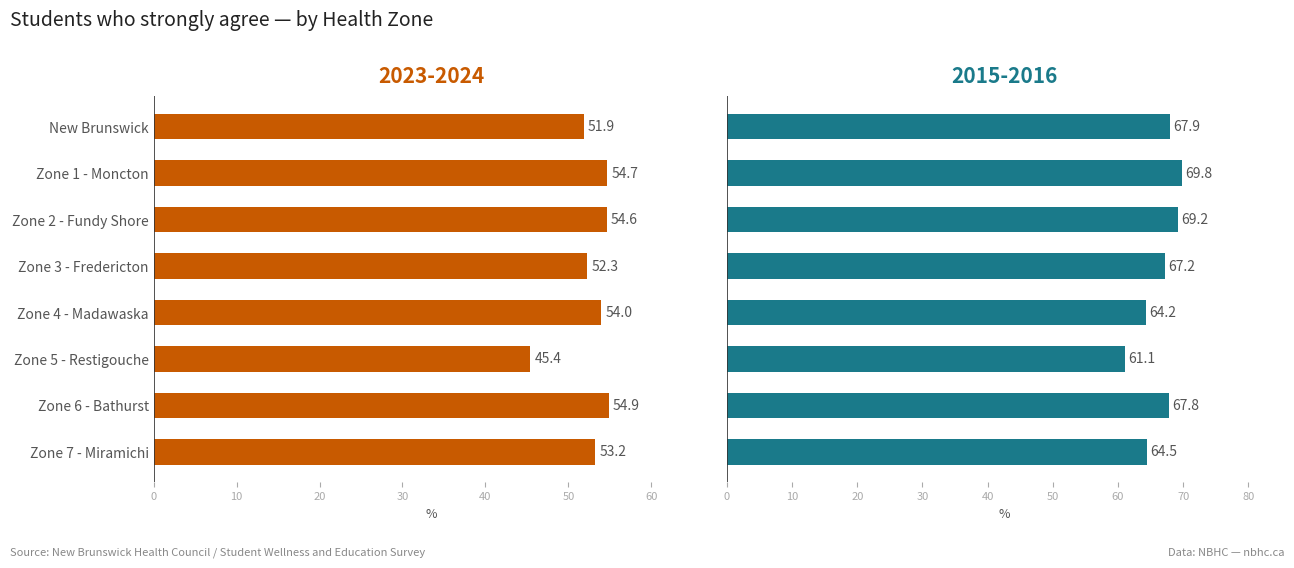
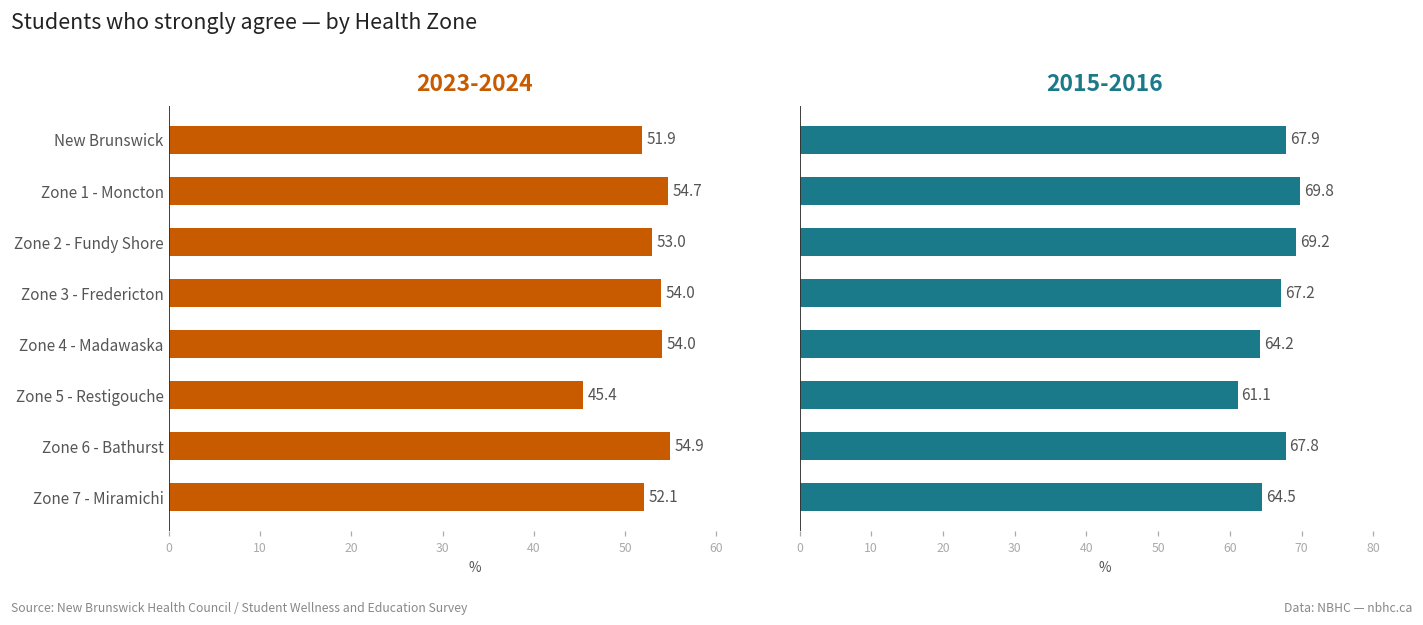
2023-2024, Zone 2 - Fundy Shore: 54.6 -> 53.0
2023-2024, Zone 3 - Fredericton: 52.3 -> 54.0
2023-2024, Zone 7 - Miramichi: 53.2 -> 52.1
